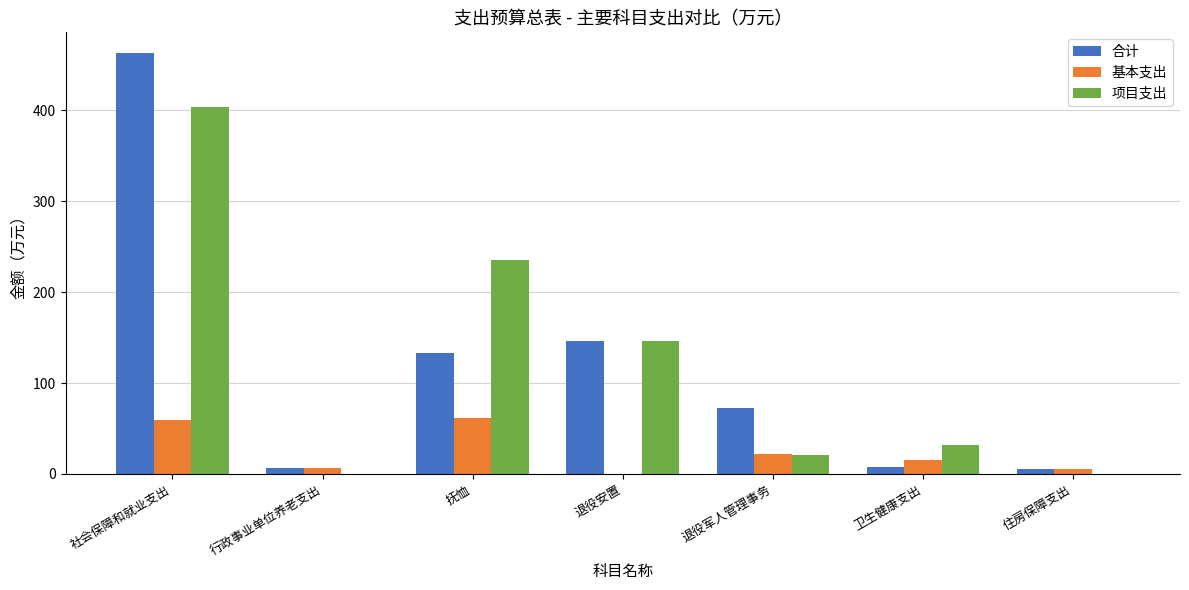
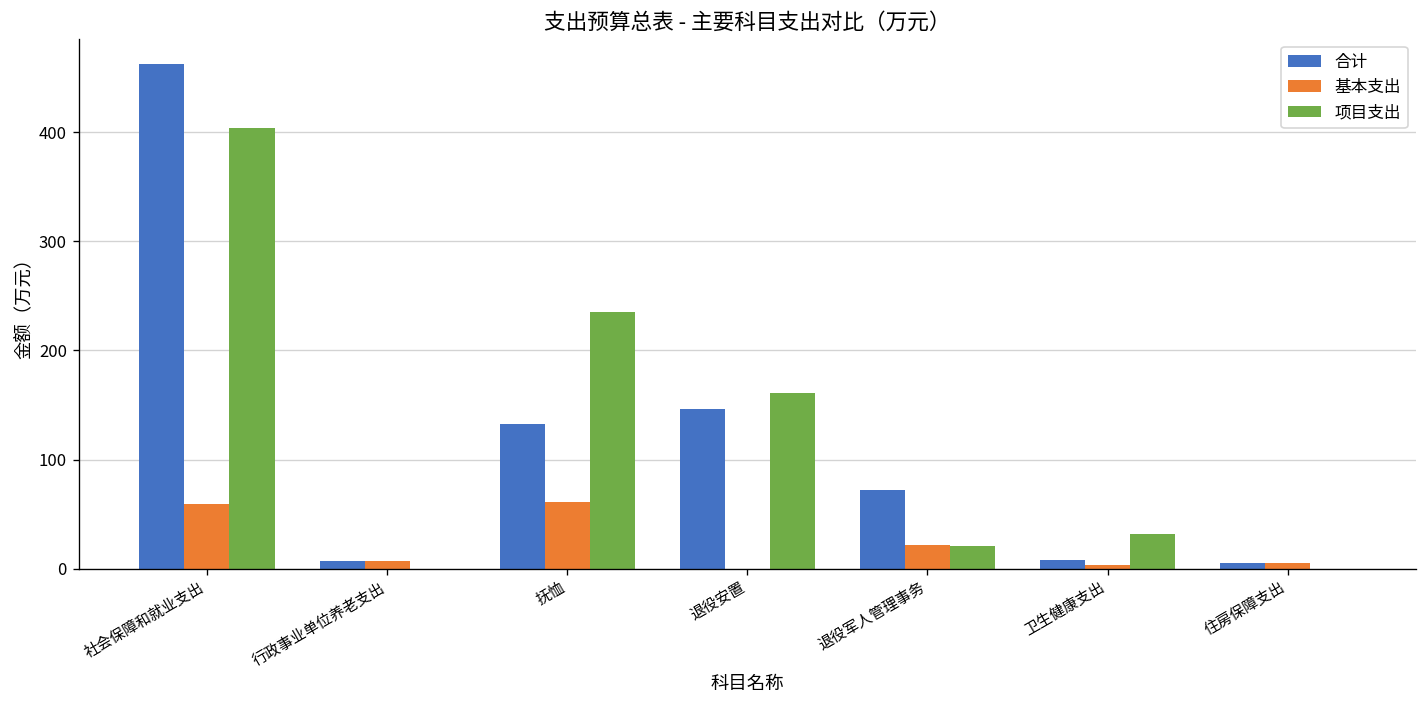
项目支出, 退役安置: 150 -> 160
基本支出, 卫生健康支出: 20 -> 0
